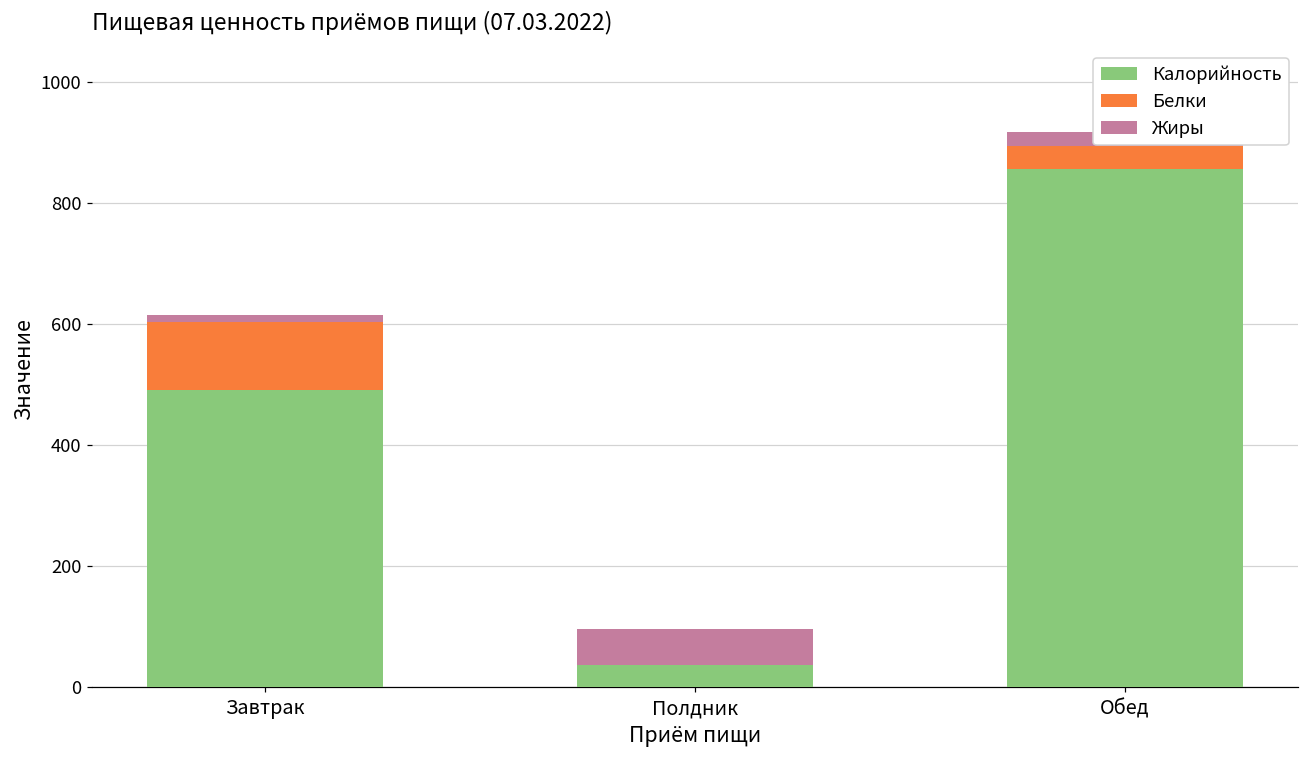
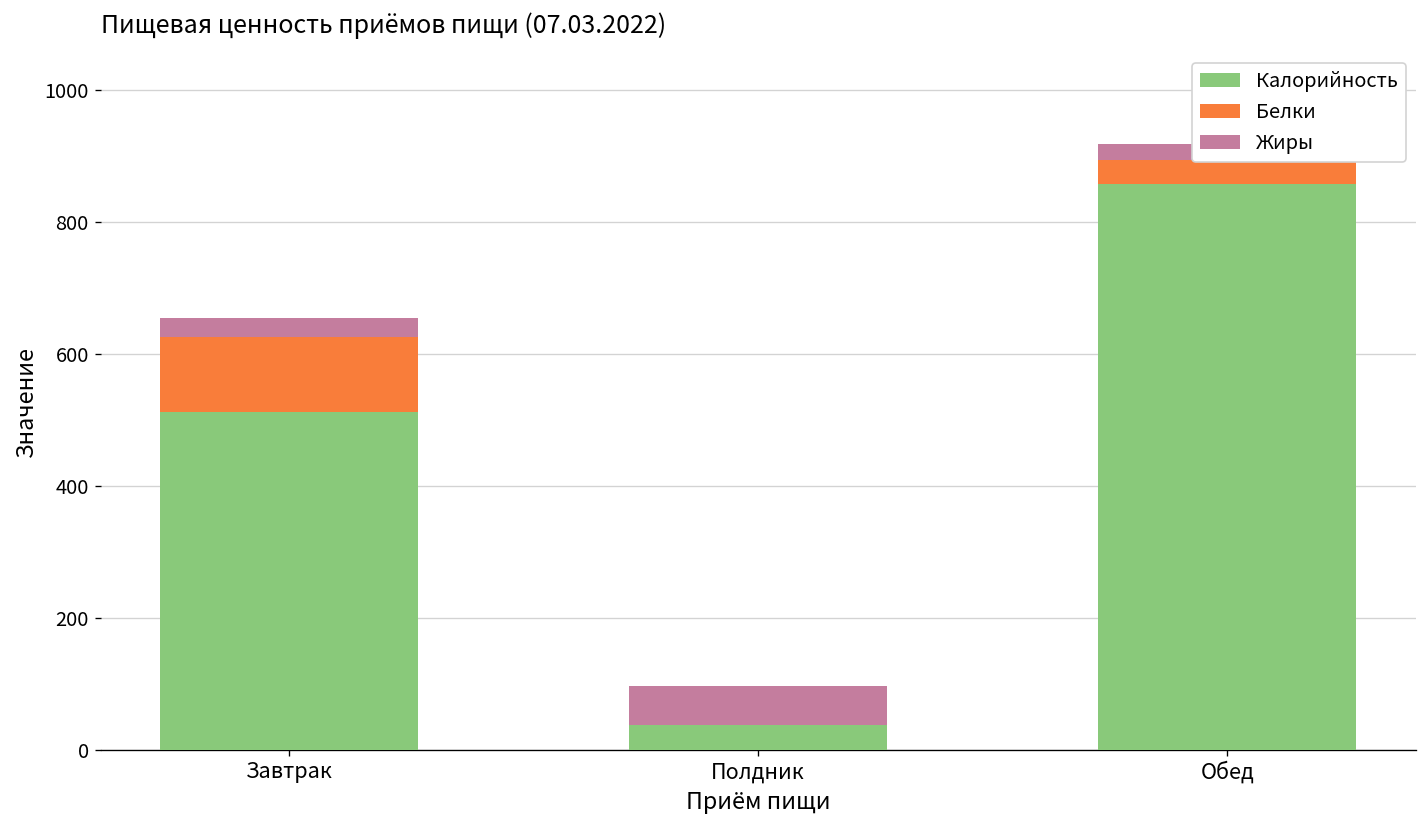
Калорийность, Завтрак: 490 -> 510
Жиры, Завтрак: 10 -> 30
